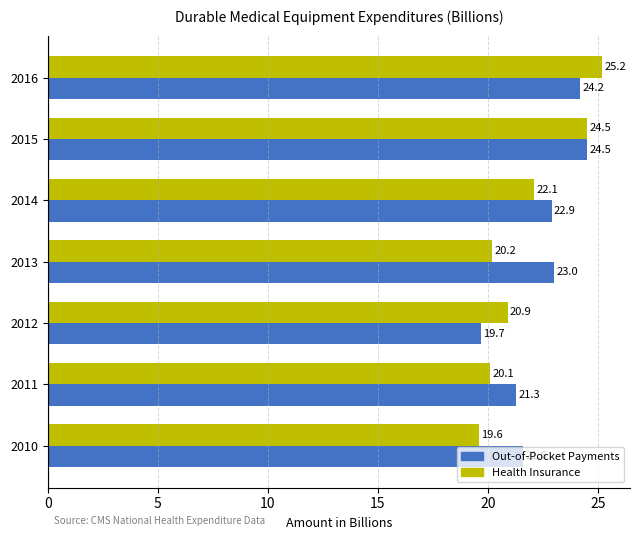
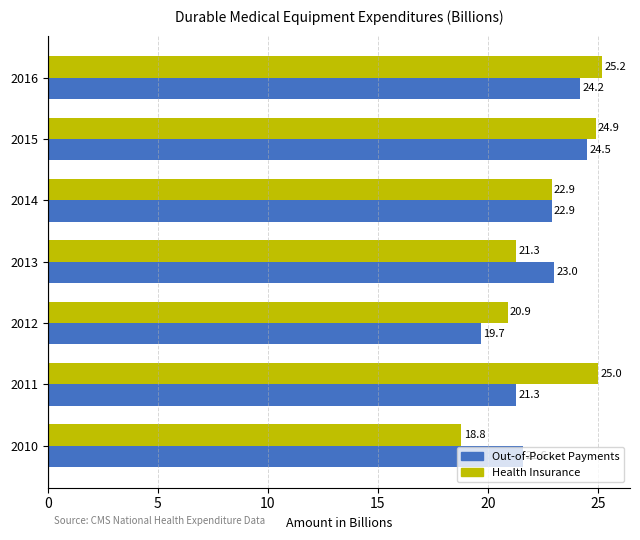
Health Insurance, 2015: 24.5 -> 24.9
Health Insurance, 2014: 22.1 -> 22.9
Health Insurance, 2013: 20.2 -> 21.3
Health Insurance, 2011: 20.1 -> 25.0
Health Insurance, 2010: 19.6 -> 18.8
